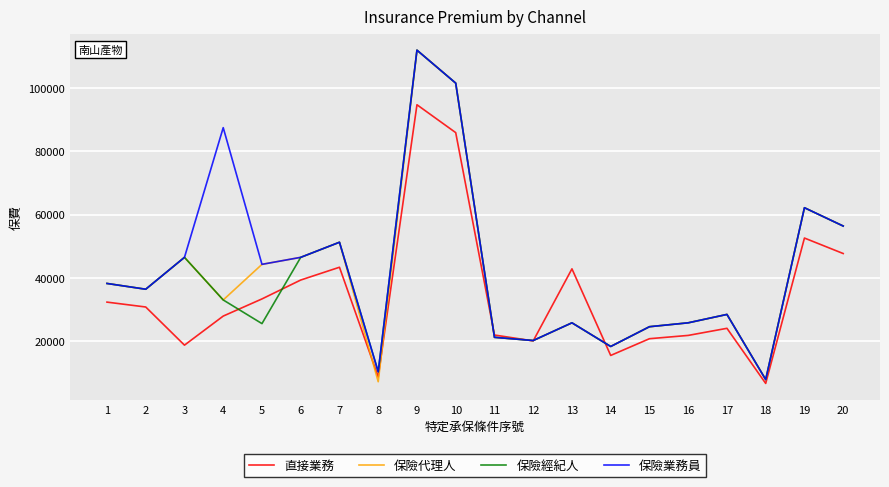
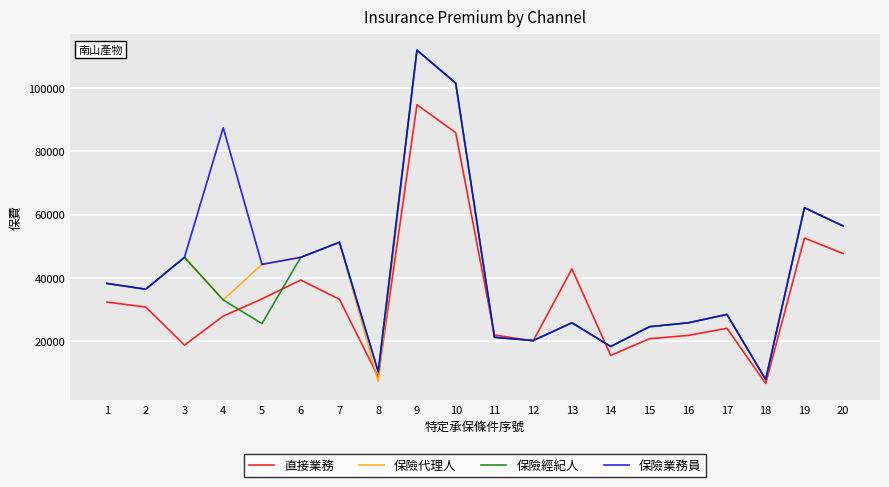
直接業務, 7: 43000 -> 33000
